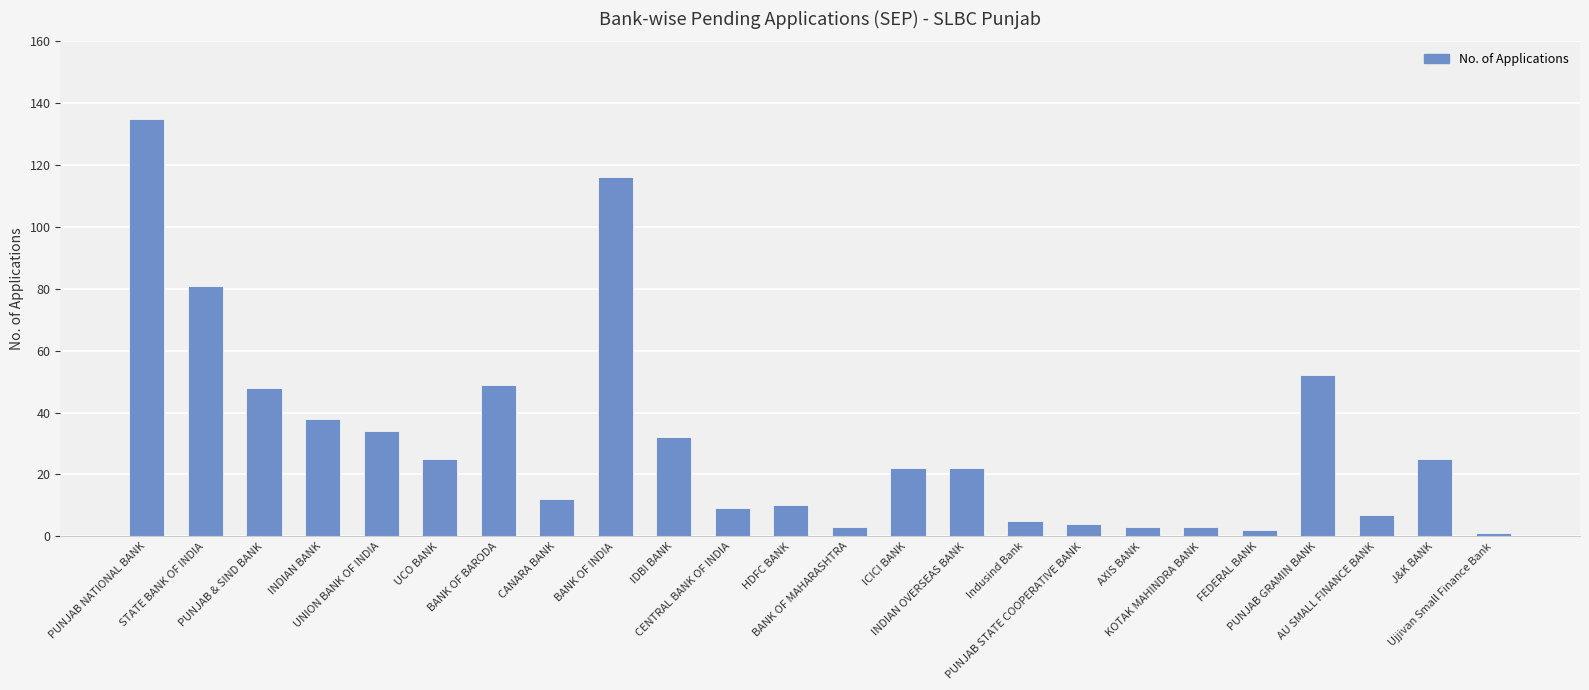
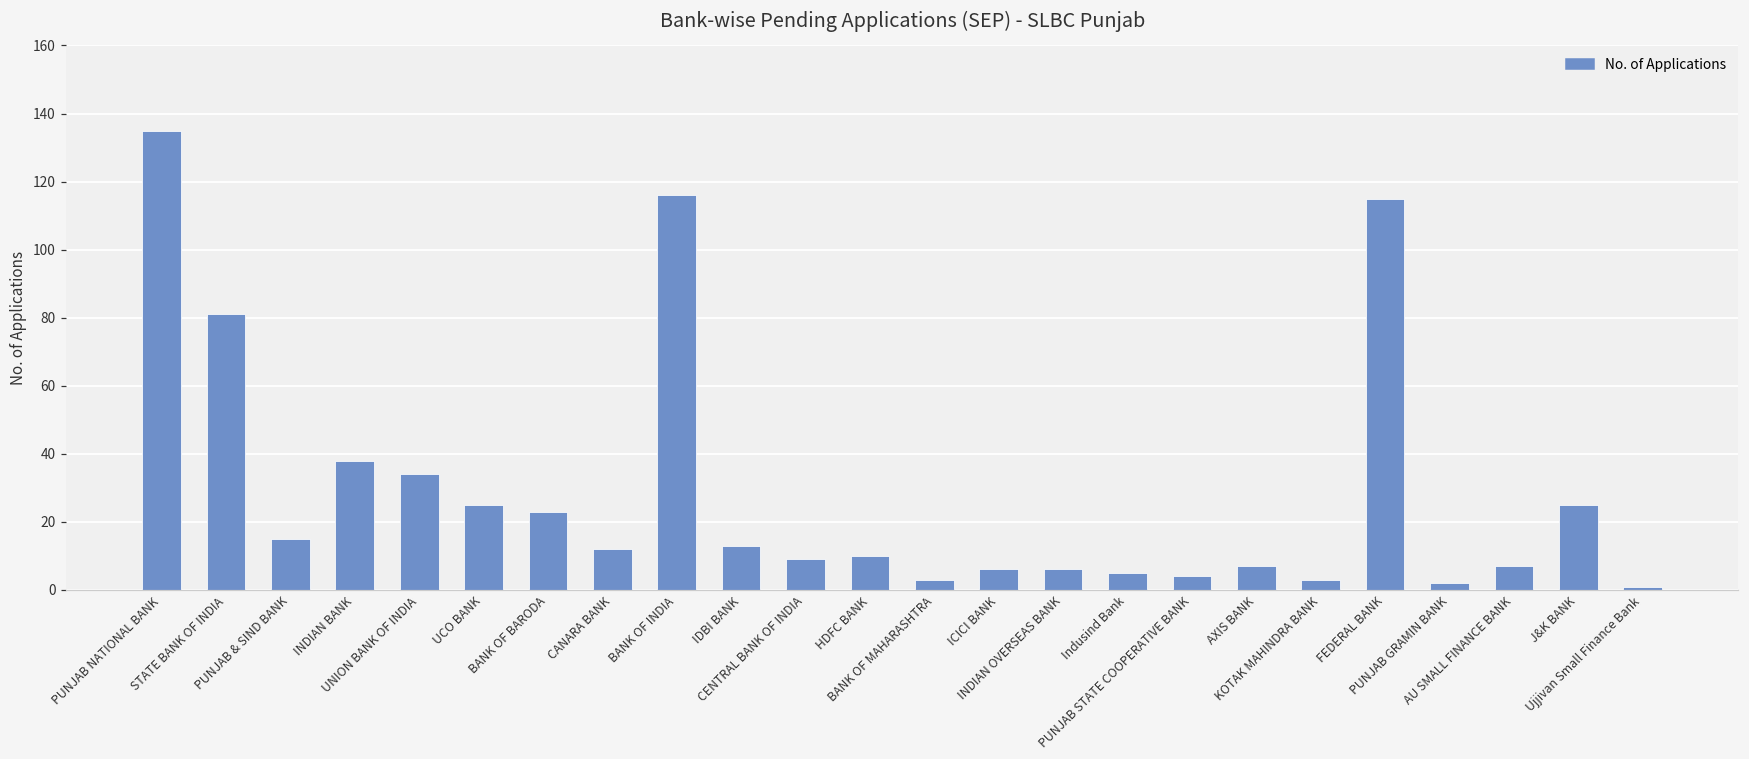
PUNJAB & SIND BANK: 48 -> 15
BANK OF BARODA: 49 -> 23
IDBI BANK: 32 -> 13
ICICI BANK: 22 -> 6
INDIAN OVERSEAS BANK: 22 -> 6
AXIS BANK: 3 -> 7
FEDERAL BANK: 2 -> 115
PUNJAB GRAMIN BANK: 52 -> 2
